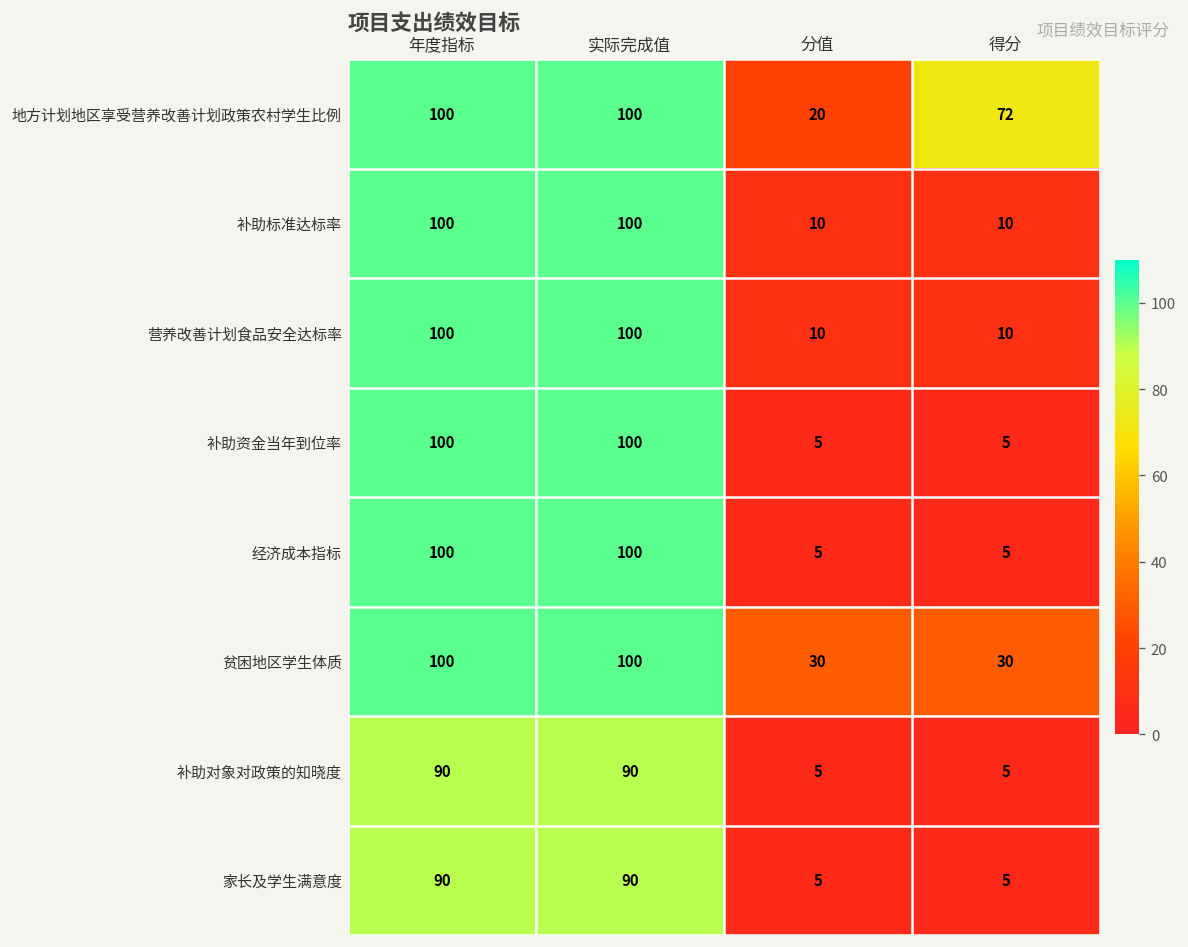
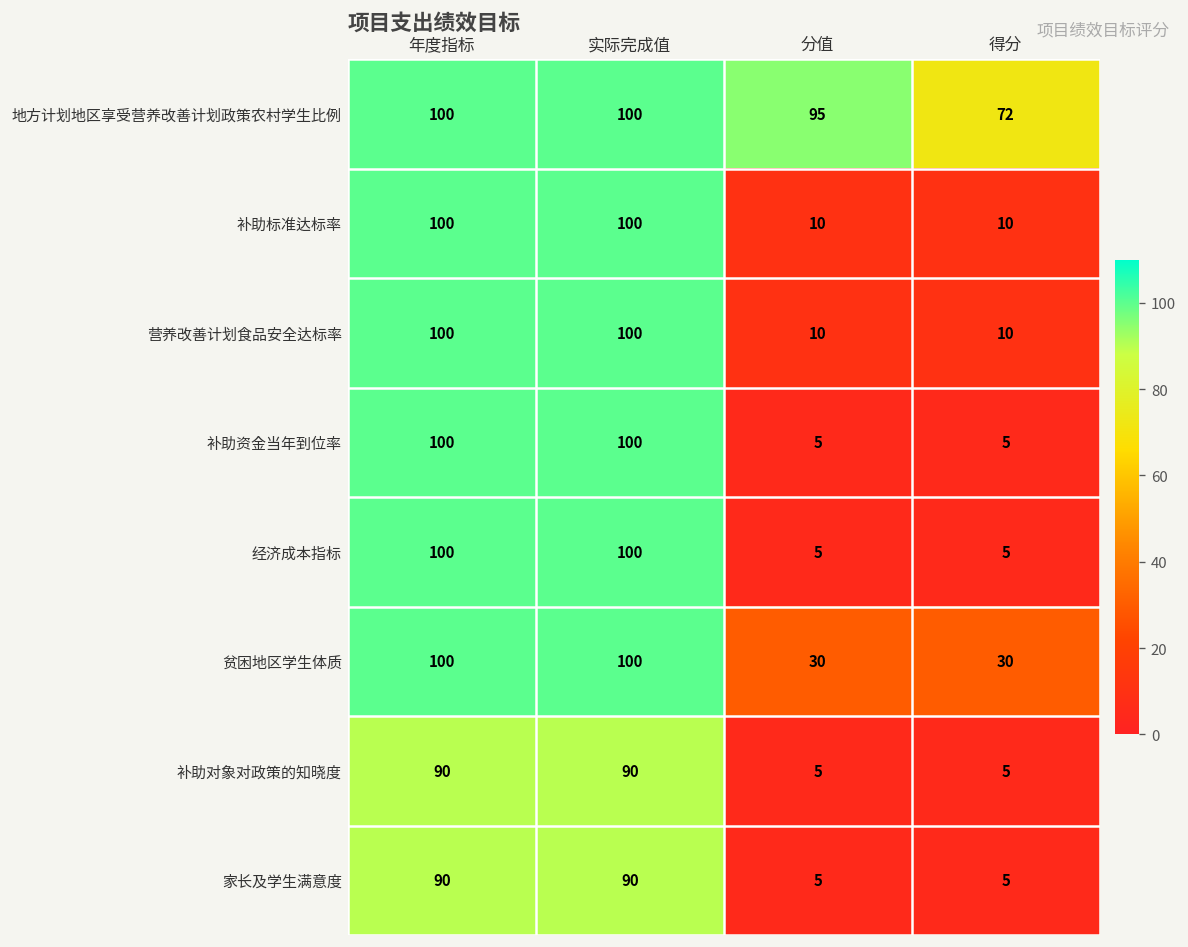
地方计划地区享受营养改善计划政策农村学生比例, 分值: 20 -> 95
